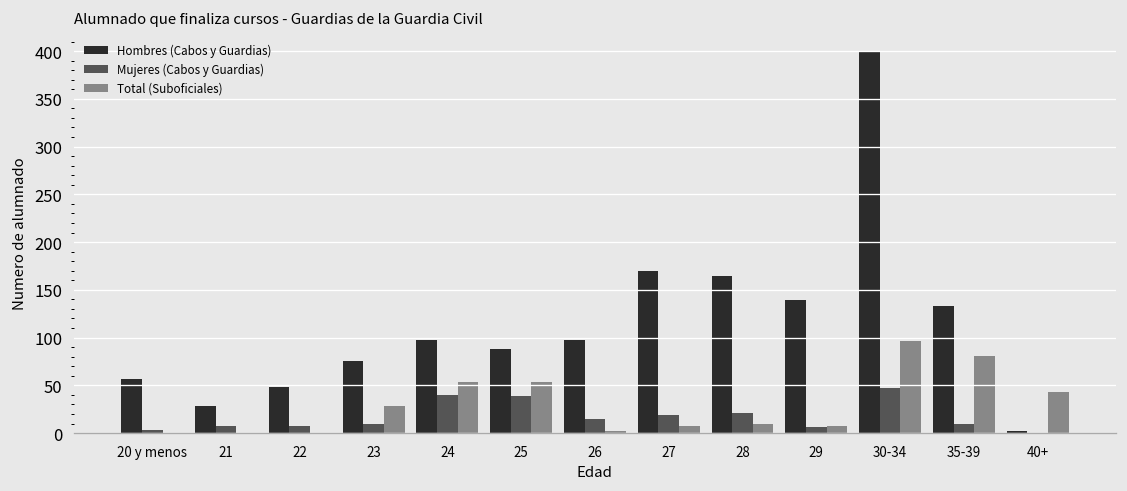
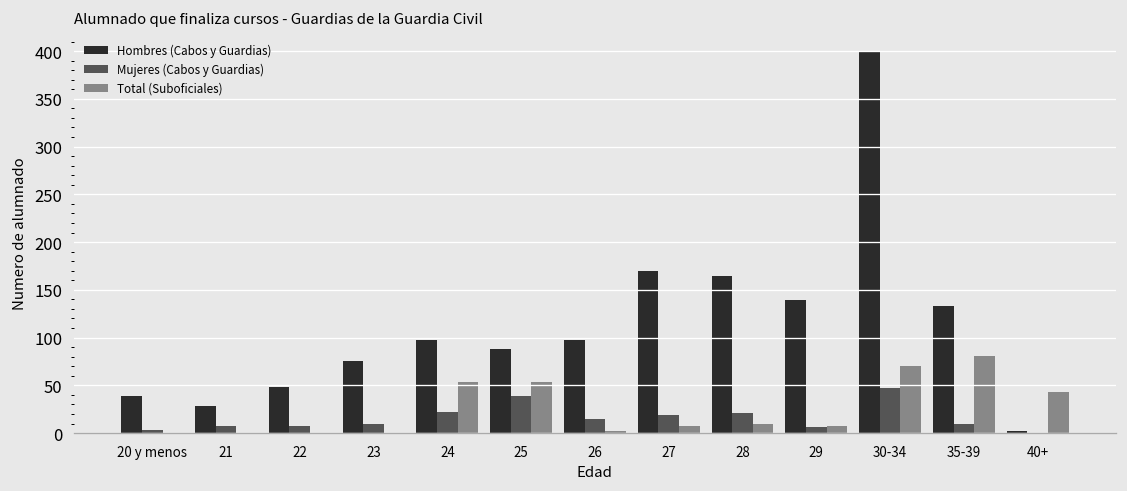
Hombres (Cabos y Guardias), 20 y menos: 60 -> 40
Total (Suboficiales), 23: 30 -> 0
Mujeres (Cabos y Guardias), 24: 40 -> 20
Total (Suboficiales), 30-34: 100 -> 70
